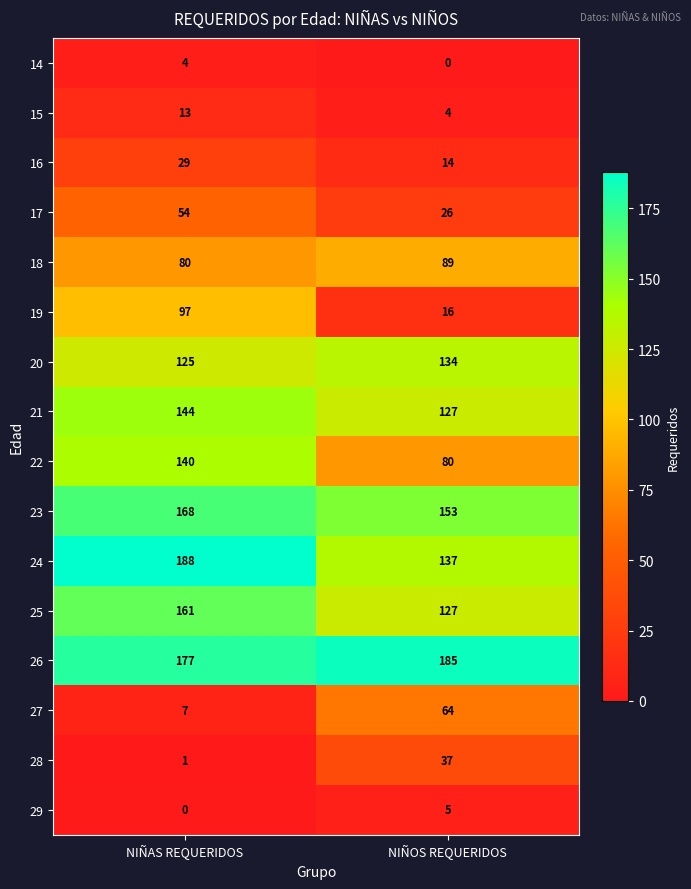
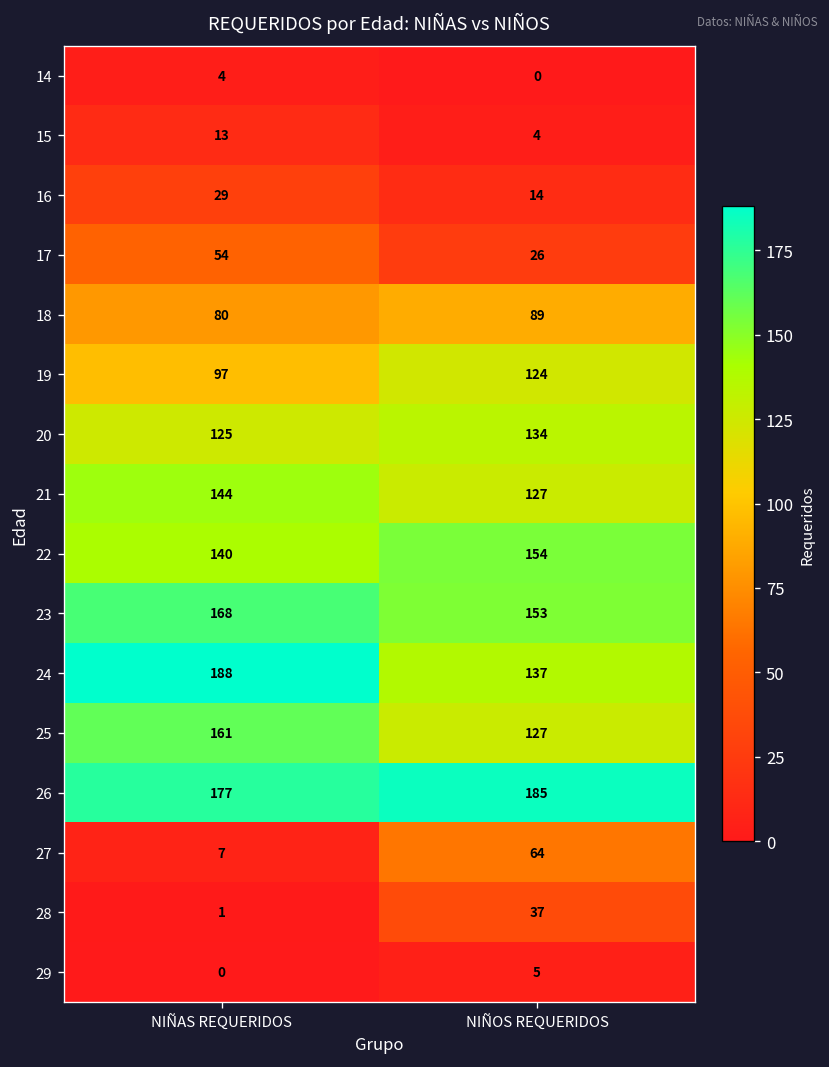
19, NIÑOS REQUERIDOS: 16 -> 124
22, NIÑOS REQUERIDOS: 80 -> 154
